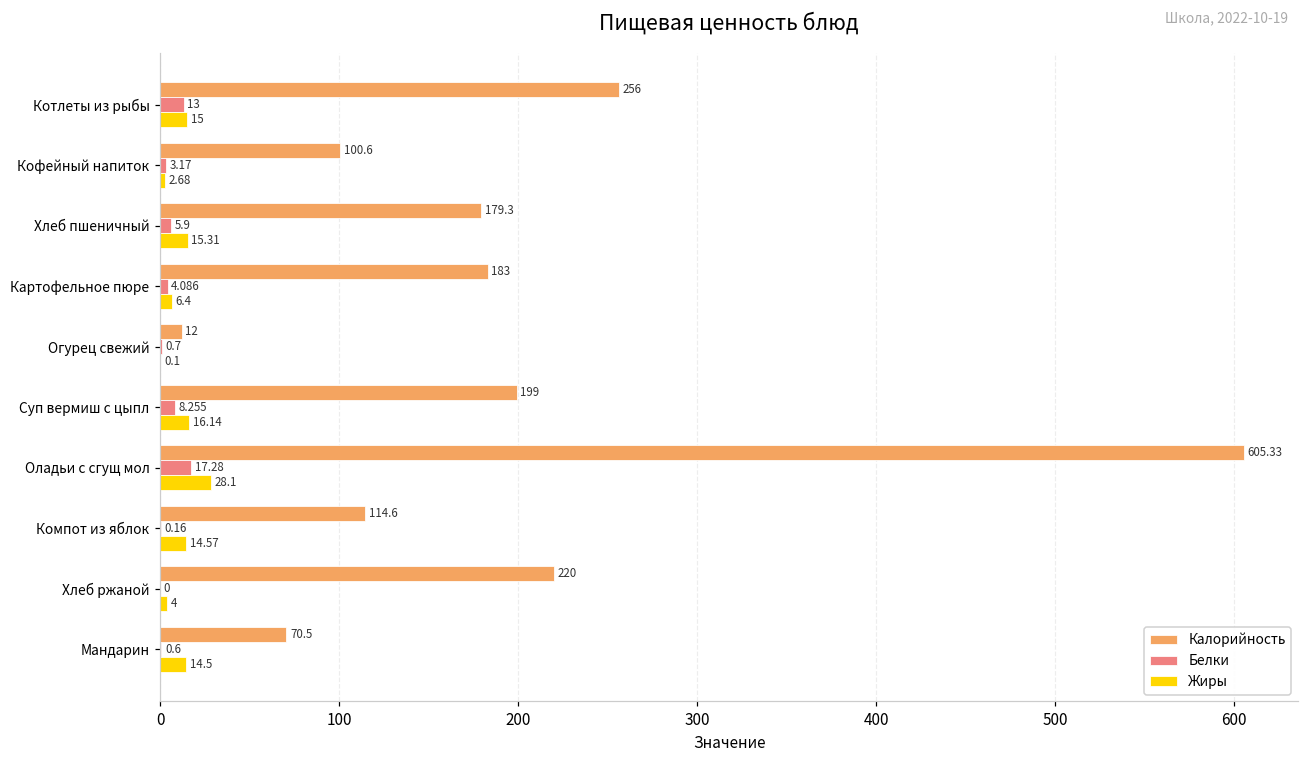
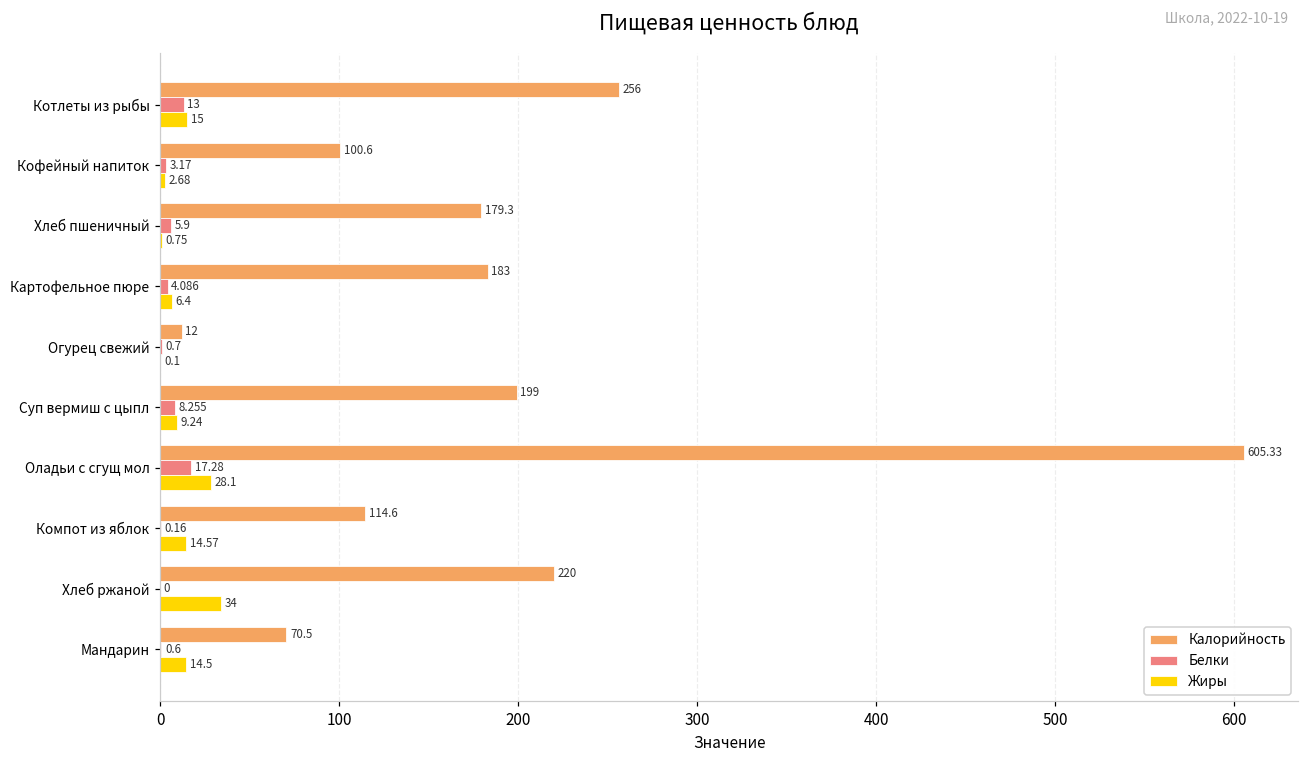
Жиры, Хлеб пшеничный: 15.31 -> 0.75
Жиры, Суп вермиш с цыпл: 16.14 -> 9.24
Жиры, Хлеб ржаной: 4 -> 34
